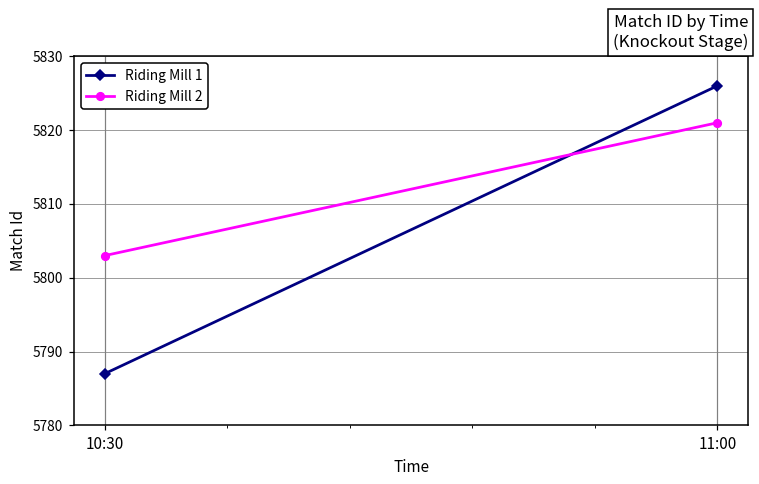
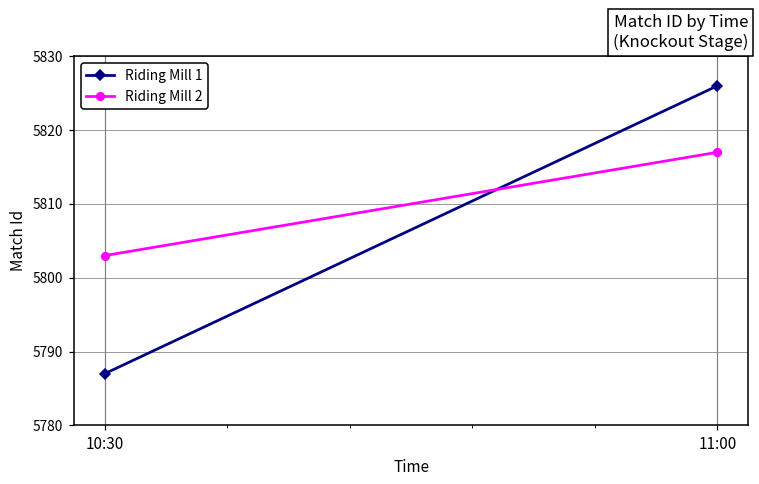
Riding Mill 2, 11:00: 5821 -> 5817
